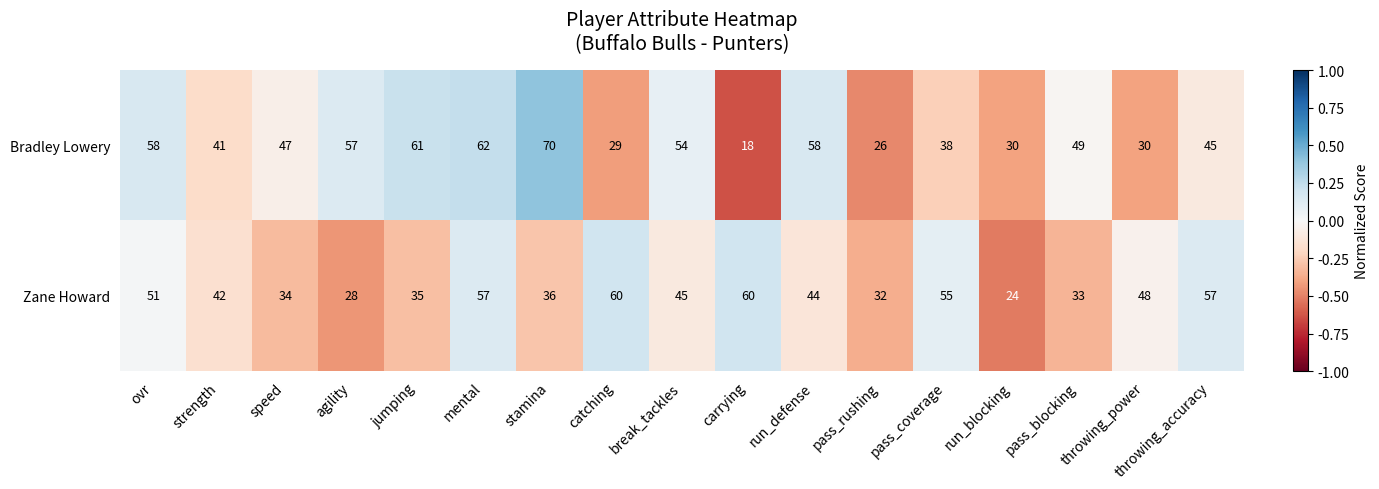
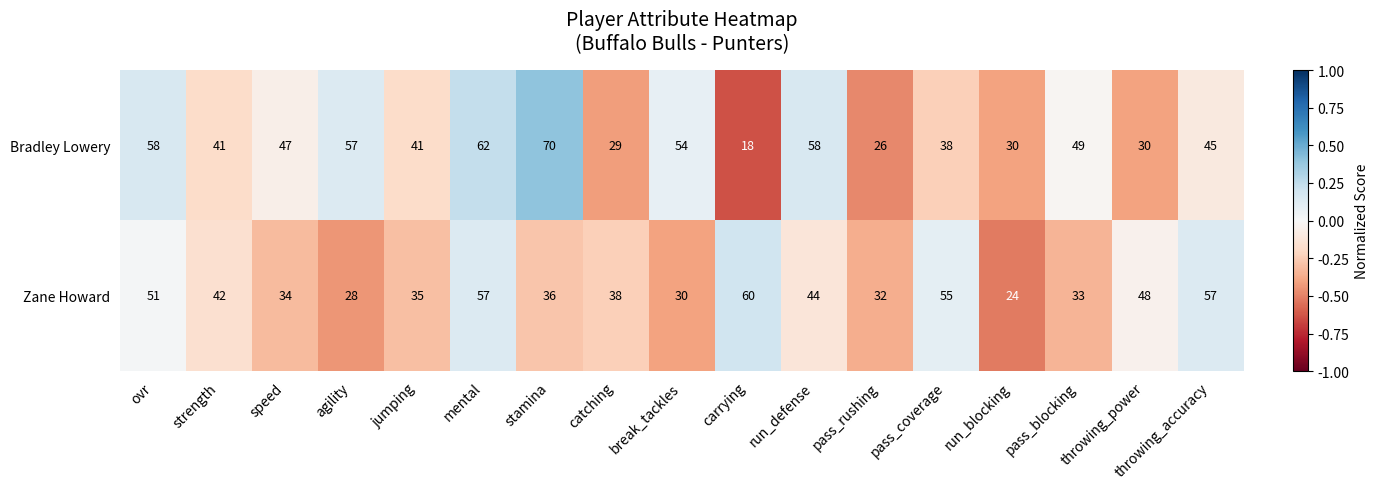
Bradley Lowery, jumping: 61 -> 41
Zane Howard, catching: 60 -> 38
Zane Howard, break_tackles: 45 -> 30
